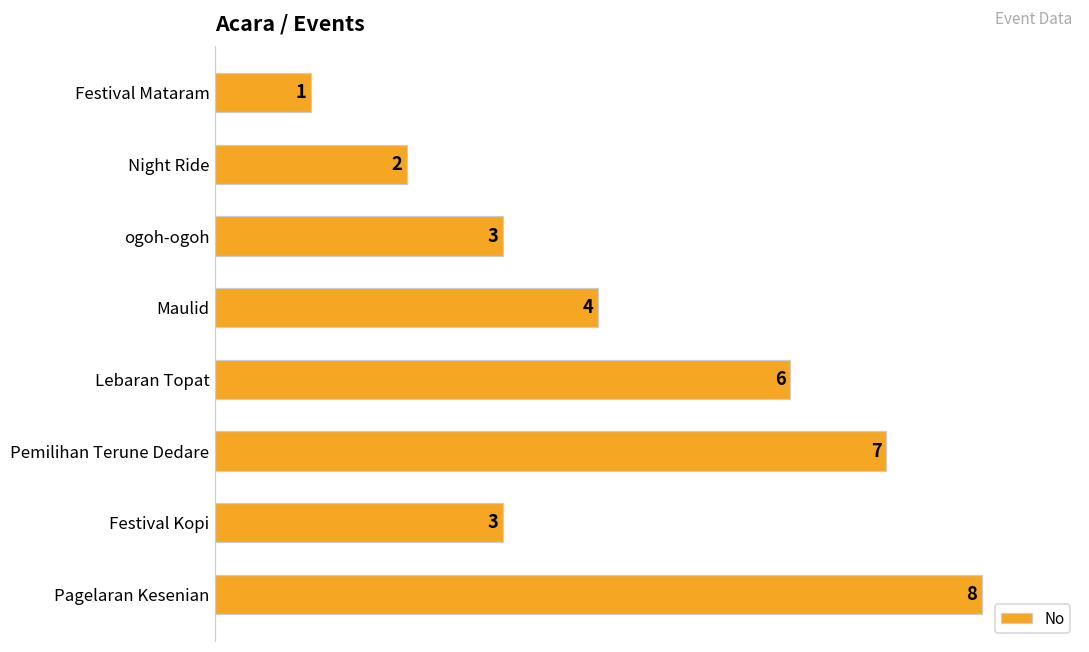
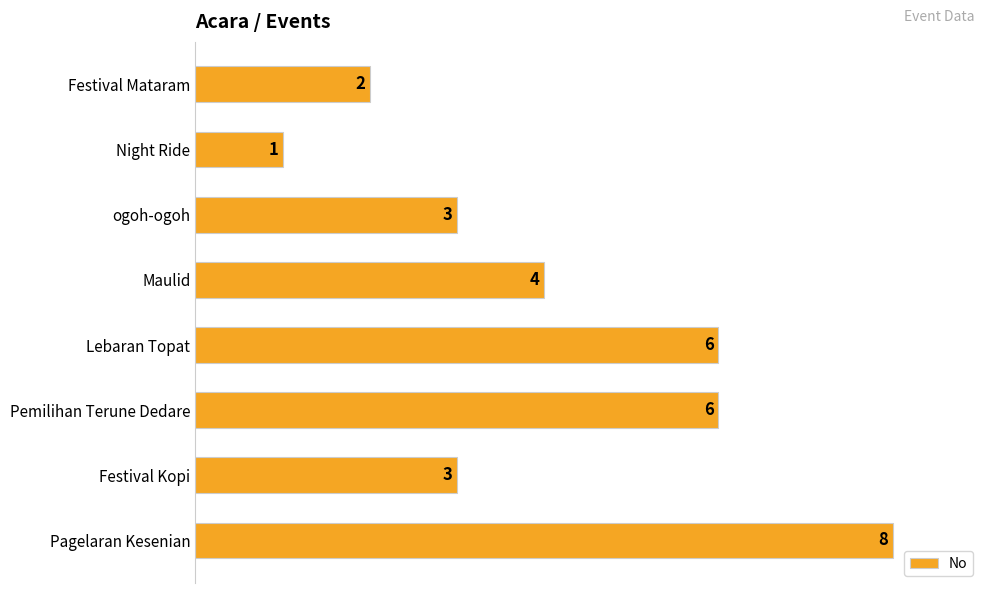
Festival Mataram: 1 -> 2
Night Ride: 2 -> 1
Pemilihan Terune Dedare: 7 -> 6
